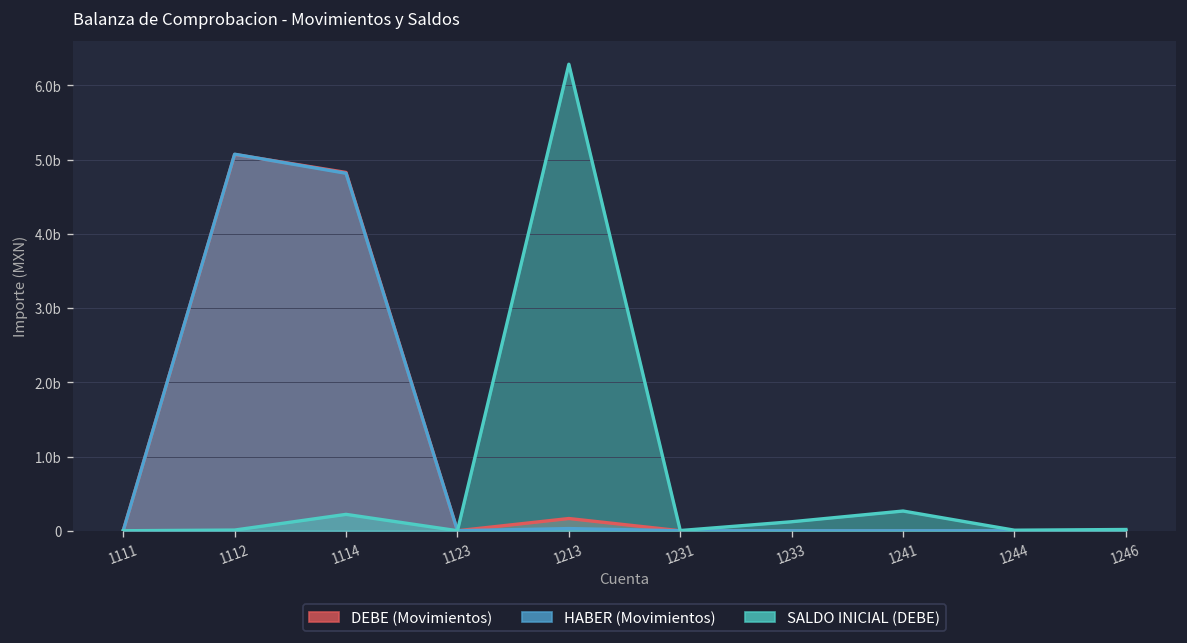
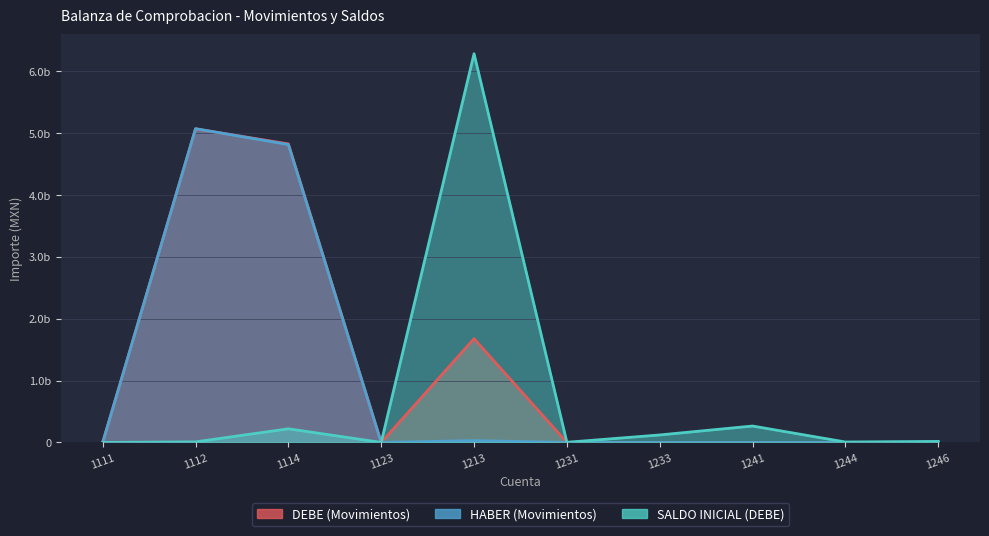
DEBE (Movimientos), 1213: 0.2b -> 1.7b
